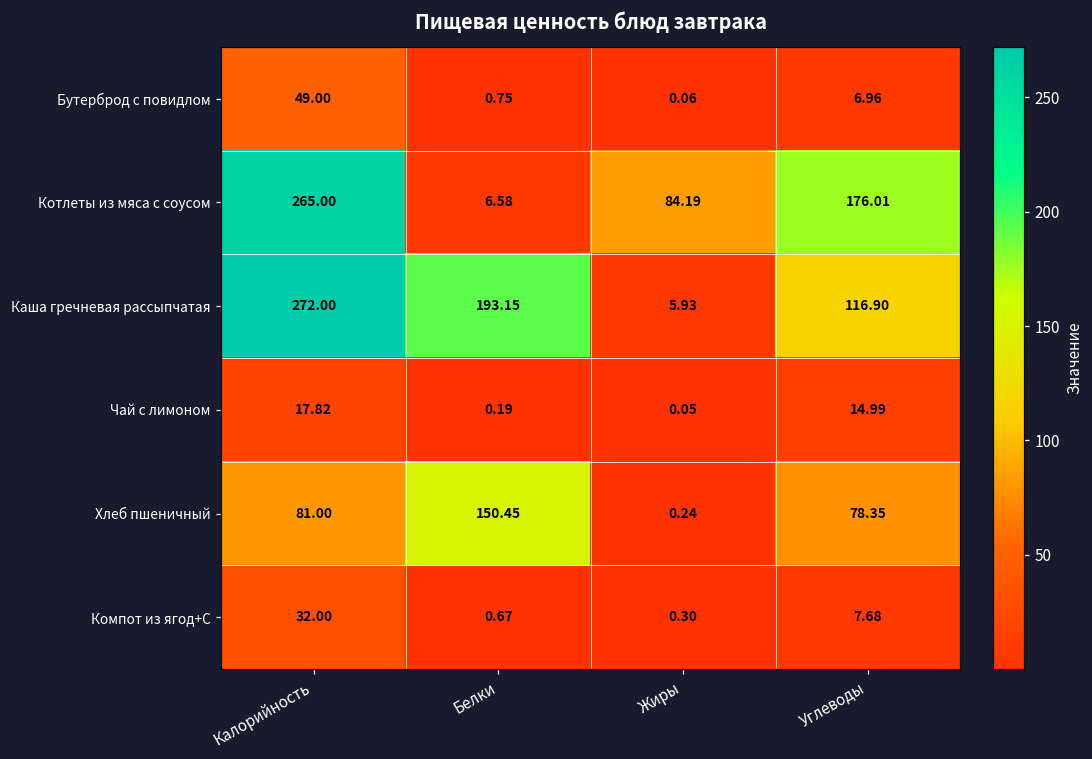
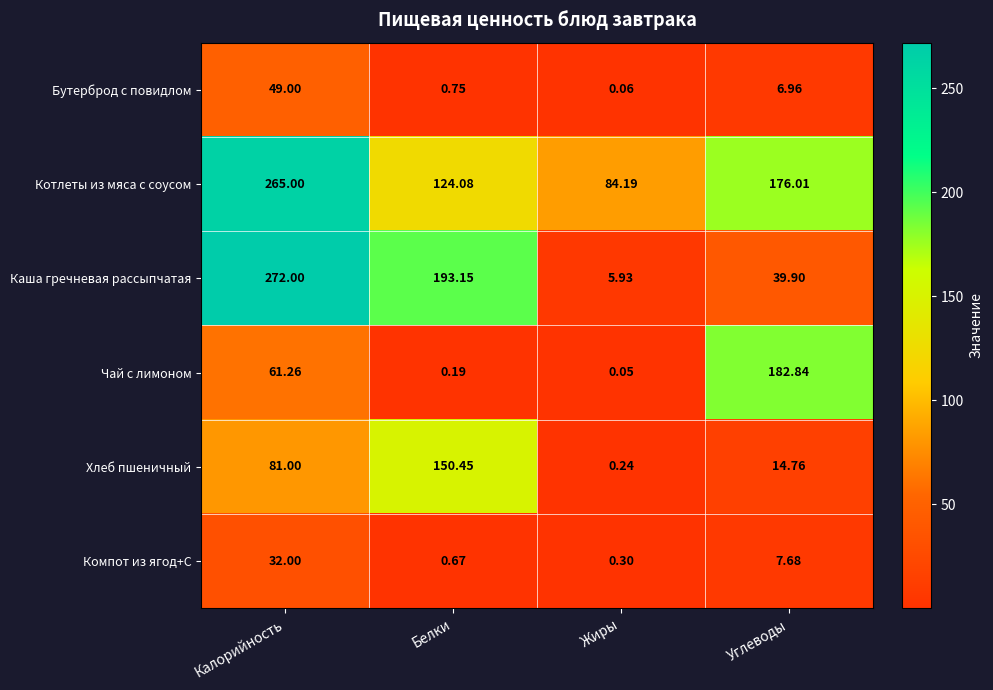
Котлеты из мяса с соусом, Белки: 6.58 -> 124.08
Каша гречневая рассыпчатая, Углеводы: 116.90 -> 39.90
Чай с лимоном, Калорийность: 17.82 -> 61.26
Чай с лимоном, Углеводы: 14.99 -> 182.84
Хлеб пшеничный, Углеводы: 78.35 -> 14.76
